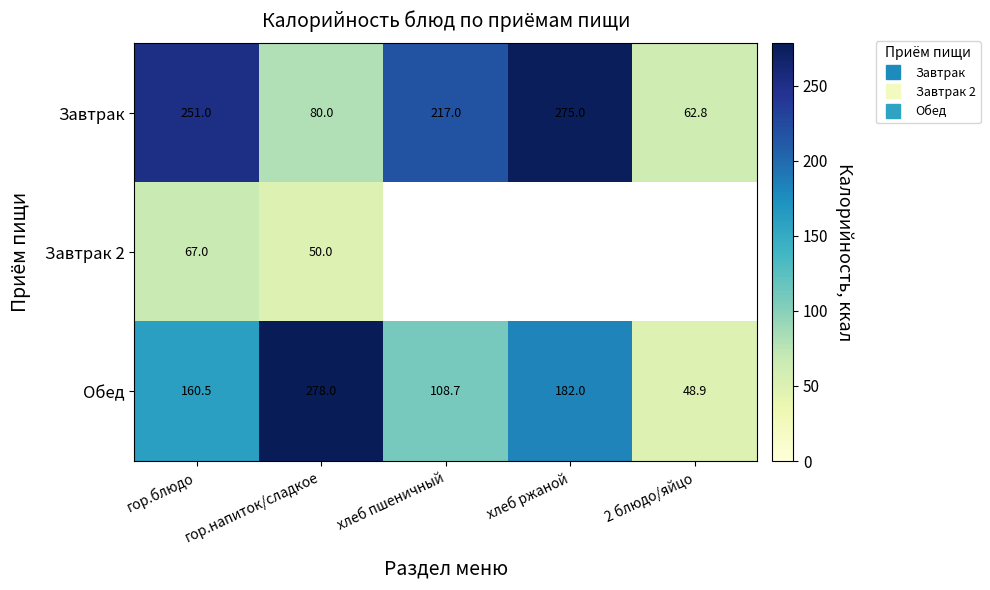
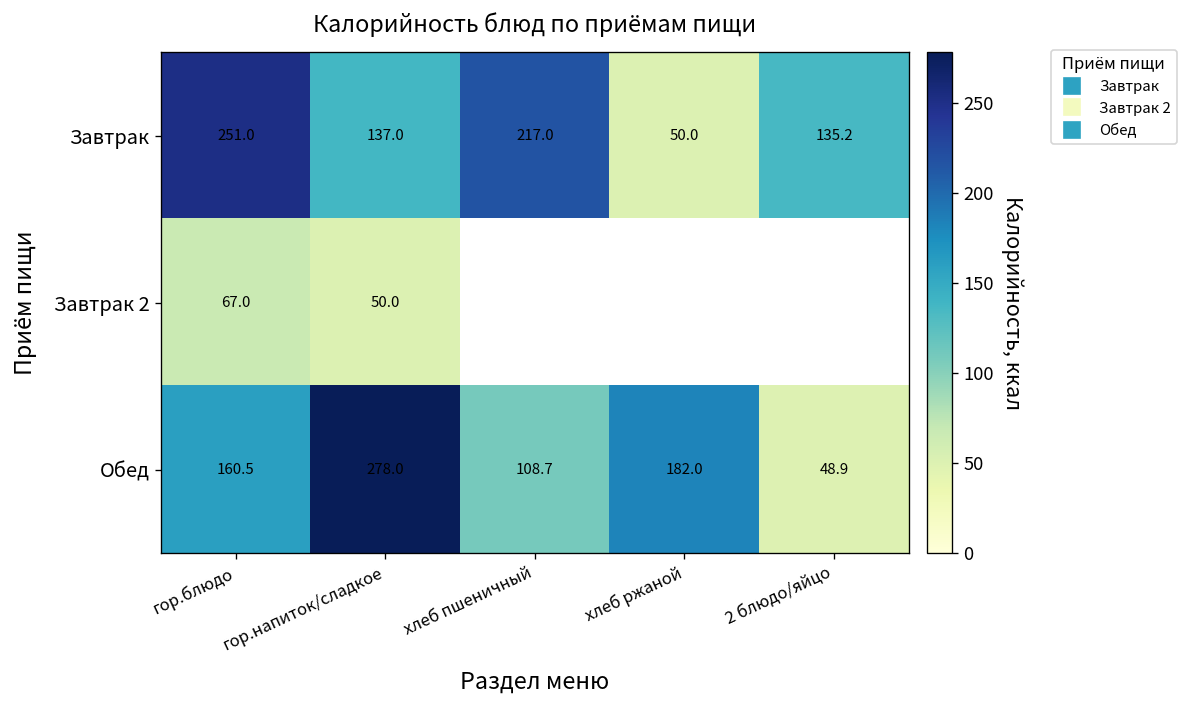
Завтрак, гор.напиток/сладкое: 80.0 -> 137.0
Завтрак, хлеб ржаной: 275.0 -> 50.0
Завтрак, 2 блюдо/яйцо: 62.8 -> 135.2
